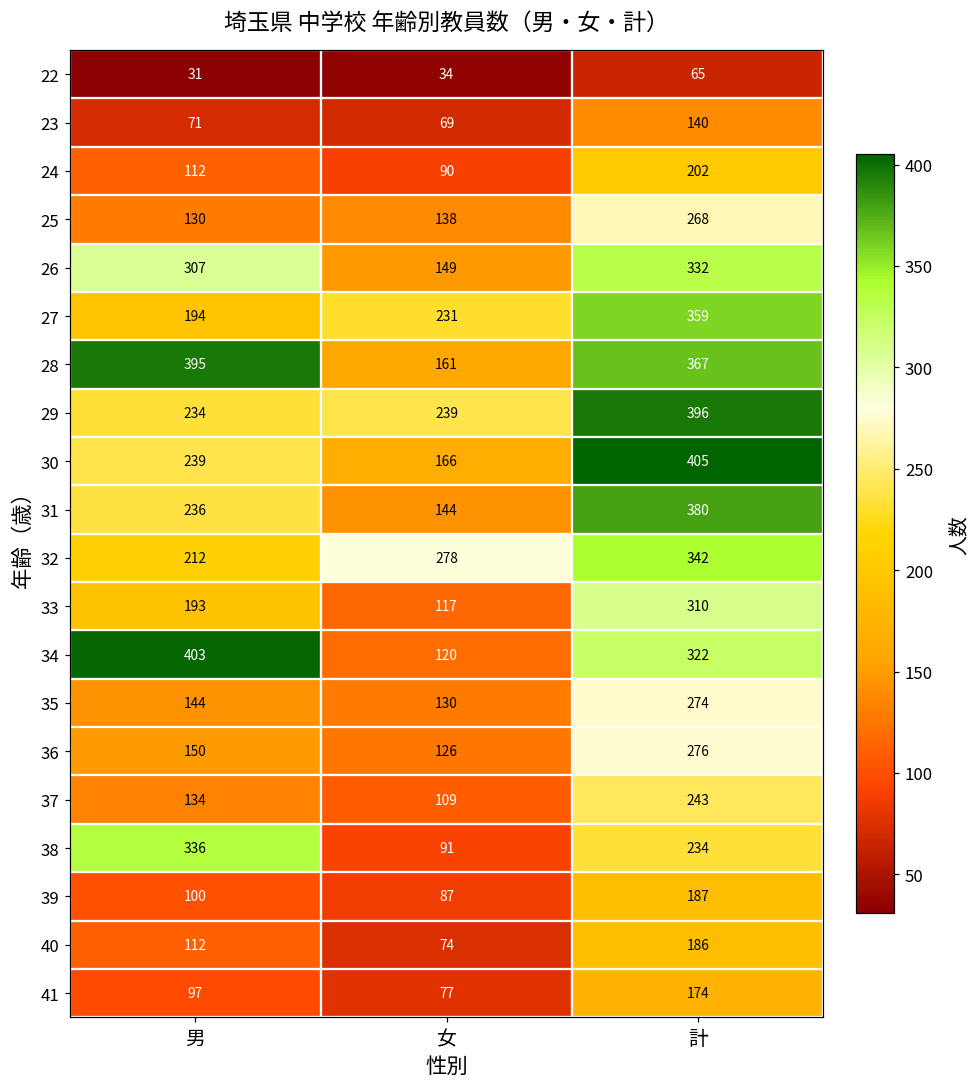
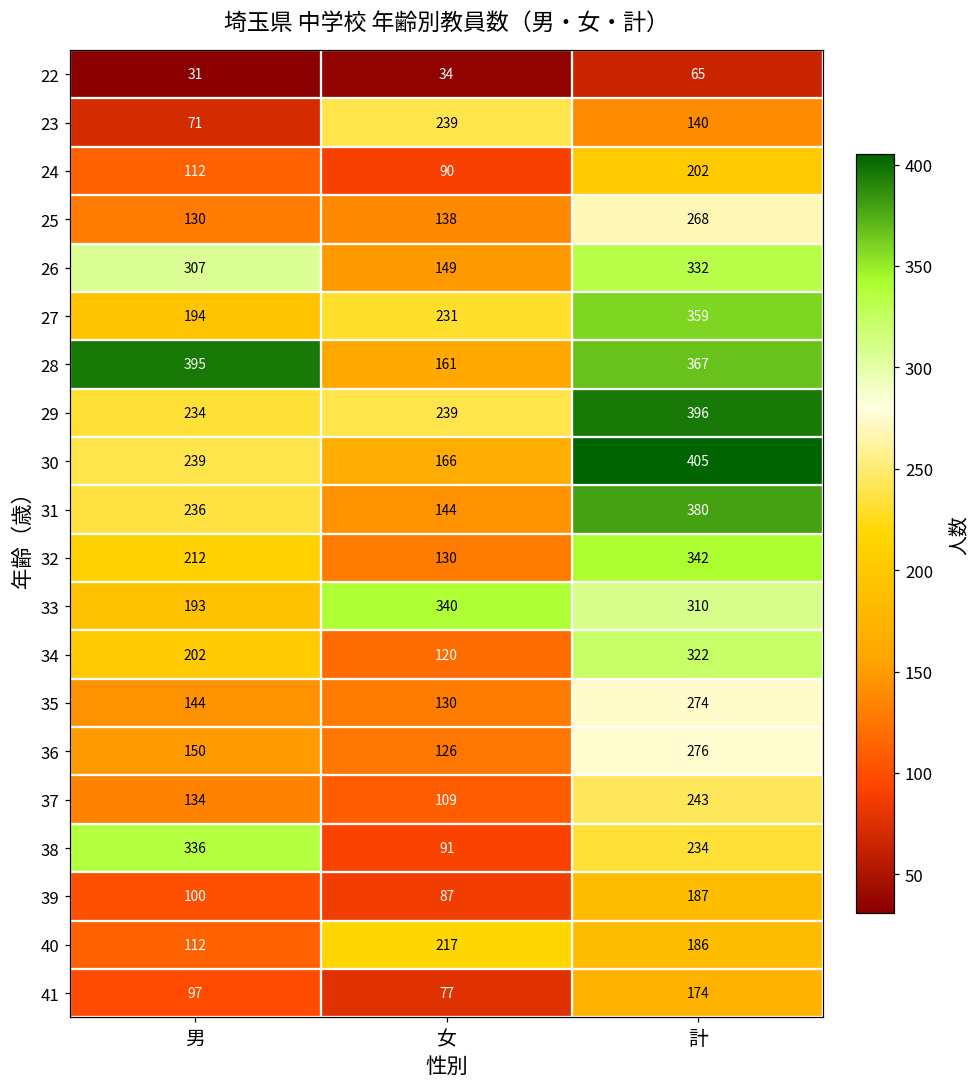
23, 女: 69 -> 239
32, 女: 278 -> 130
33, 女: 117 -> 340
34, 男: 403 -> 202
40, 女: 74 -> 217
